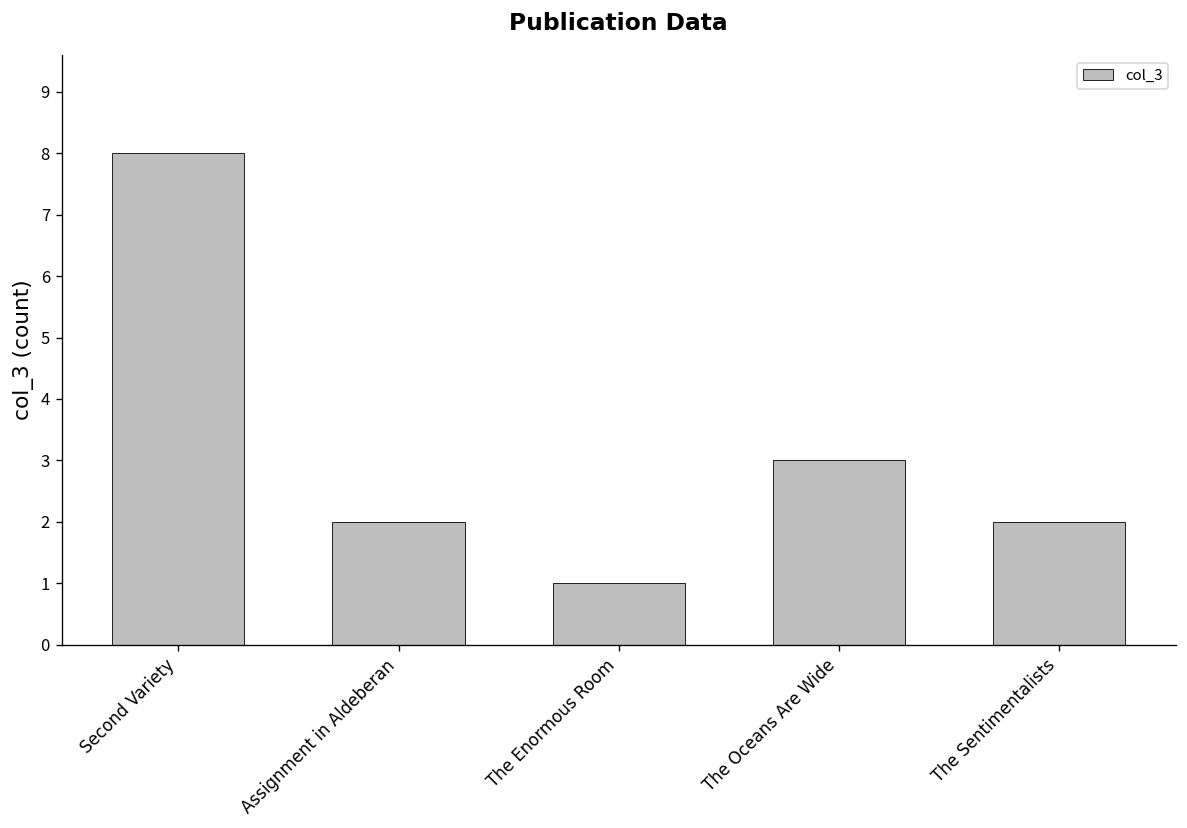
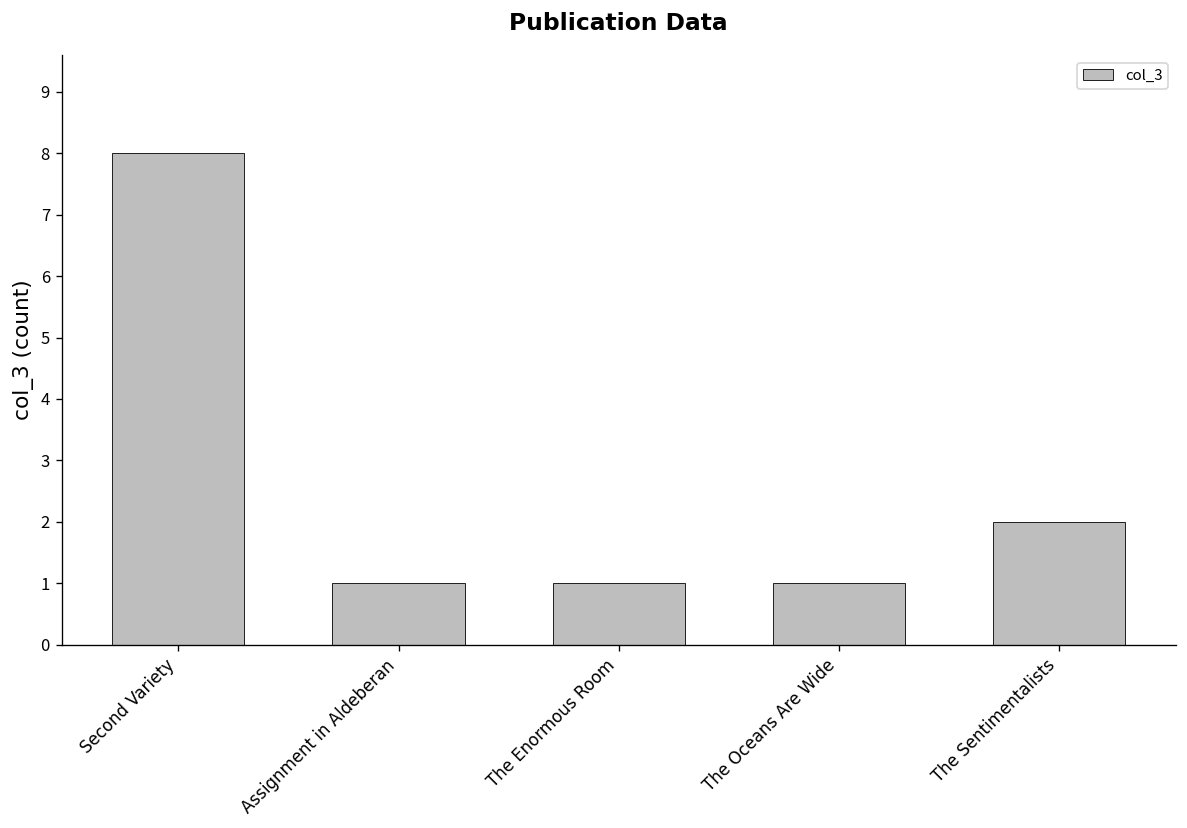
Assignment in Aldeberan: 2 -> 1
The Oceans Are Wide: 3 -> 1
